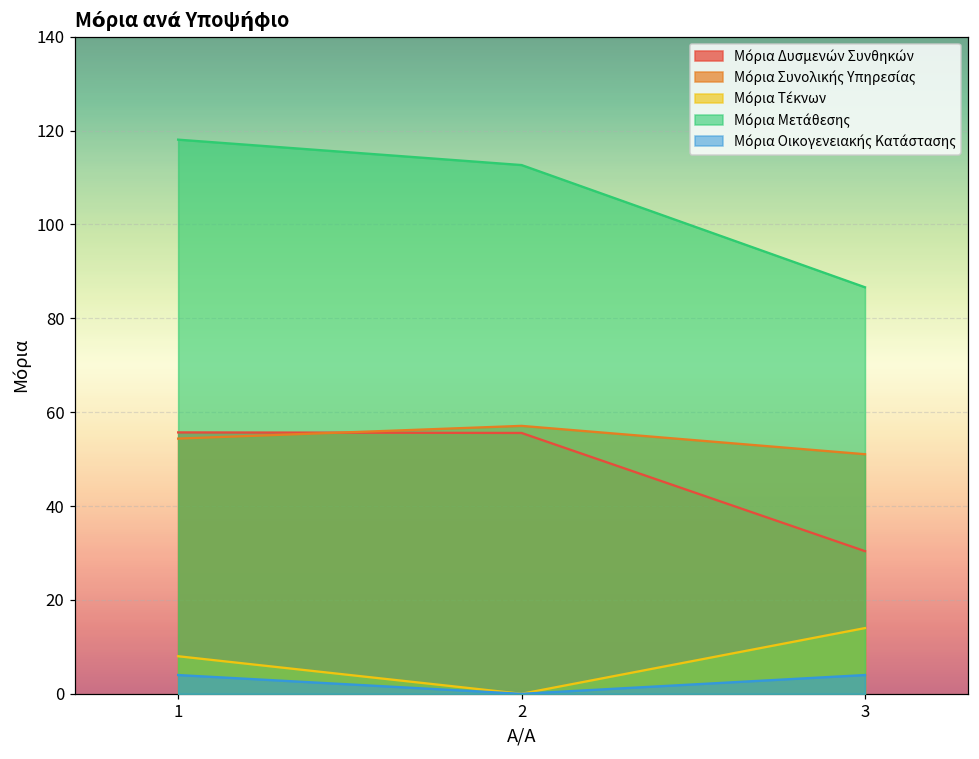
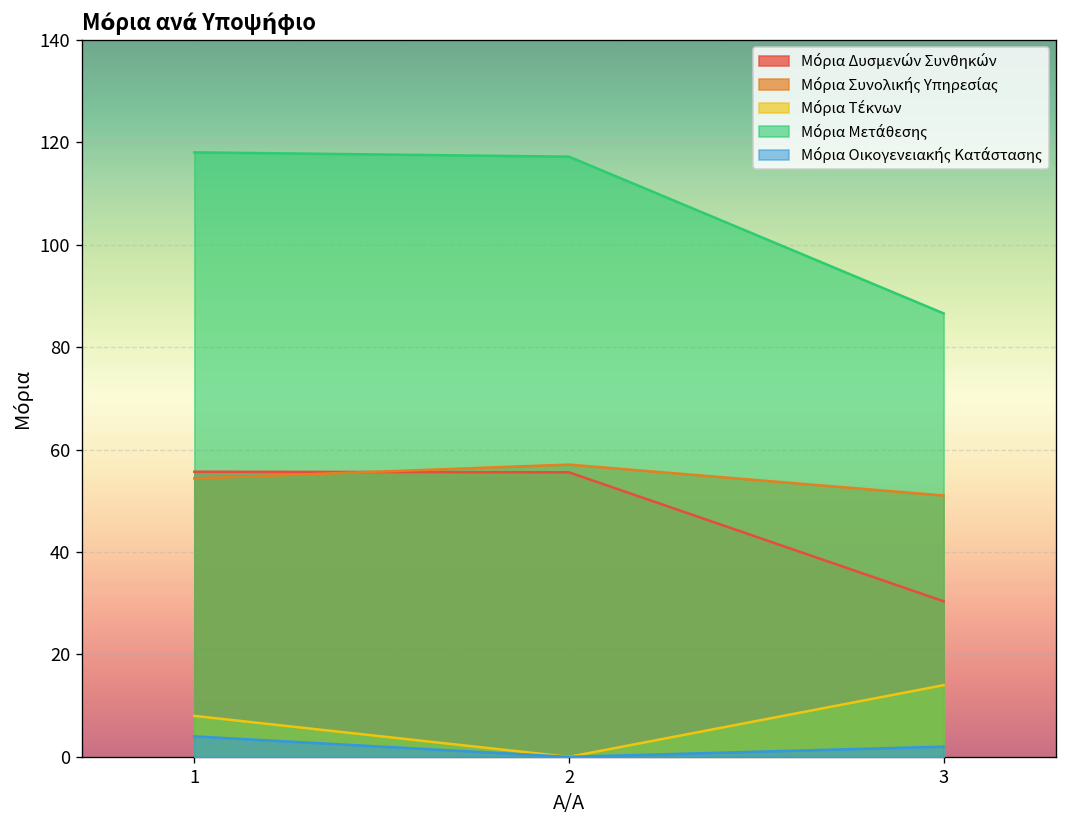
Μόρια Μετάθεσης, 2: 113 -> 117
Μόρια Οικογενειακής Κατάστασης, 3: 4 -> 2
